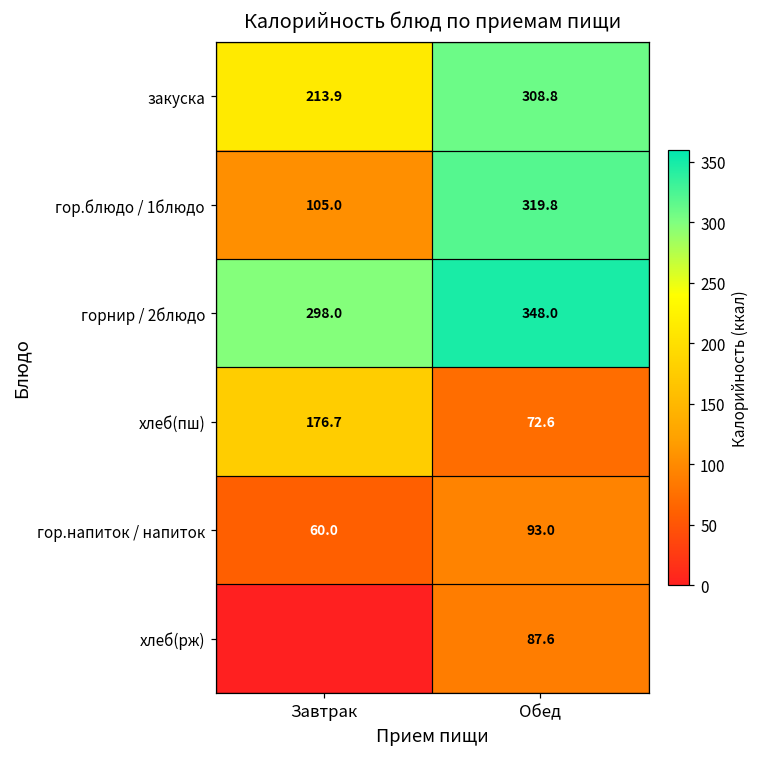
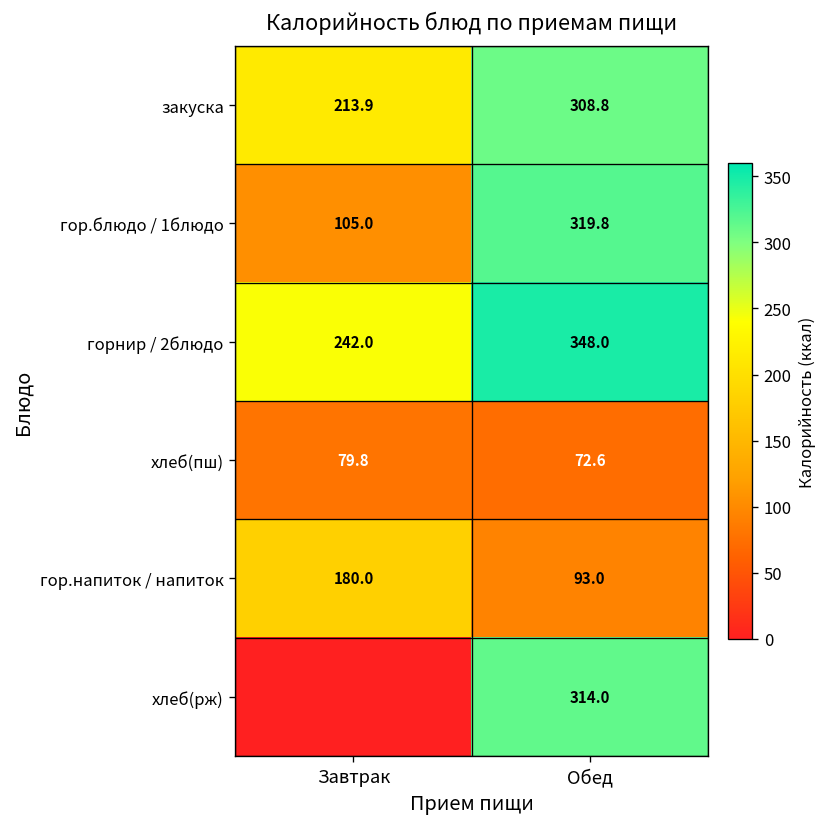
горнир / 2блюдо, Завтрак: 298.0 -> 242.0
хлеб(пш), Завтрак: 176.7 -> 79.8
гор.напиток / напиток, Завтрак: 60.0 -> 180.0
хлеб(рж), Обед: 87.6 -> 314.0
